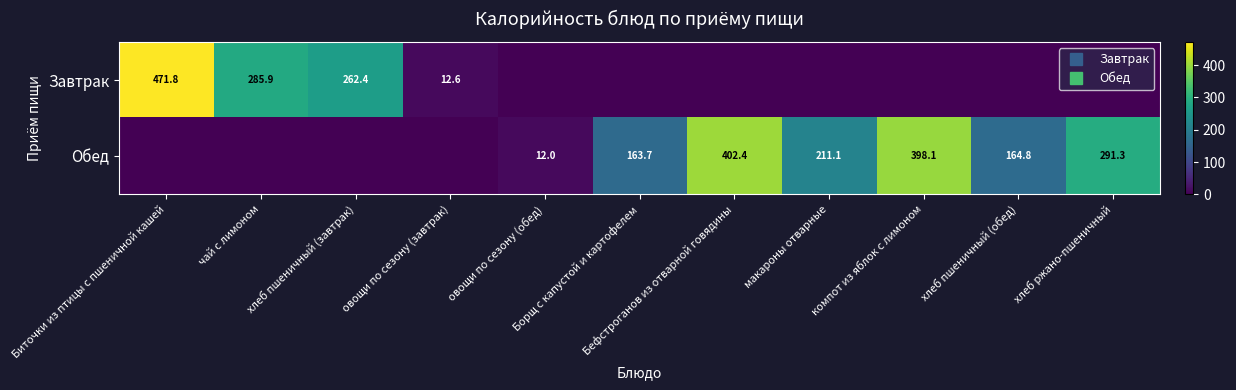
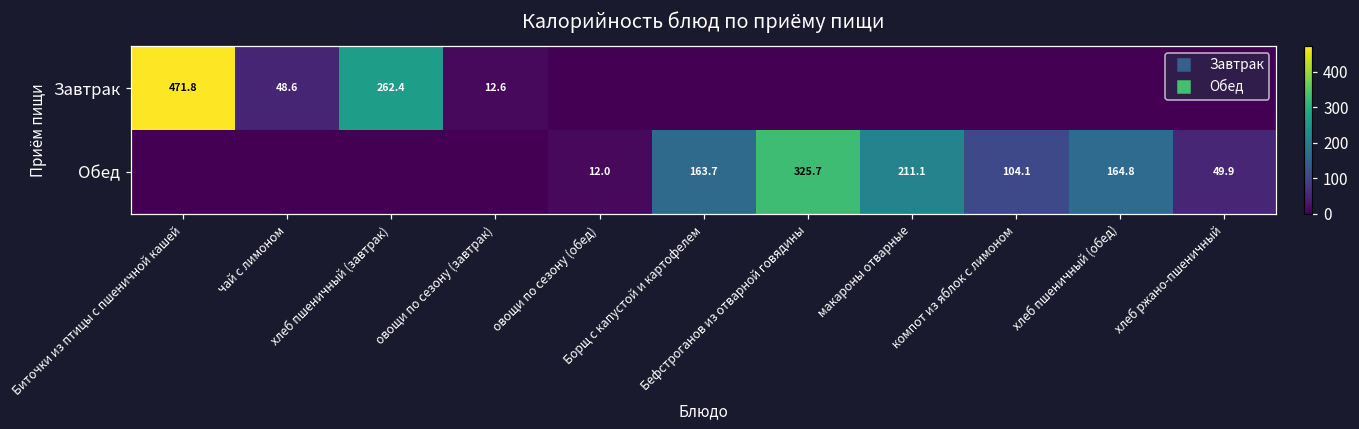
Завтрак, чай с лимоном: 285.9 -> 48.6
Обед, Бефстроганов из отварной говядины: 402.4 -> 325.7
Обед, компот из яблок с лимоном: 398.1 -> 104.1
Обед, хлеб ржано-пшеничный: 291.3 -> 49.9
